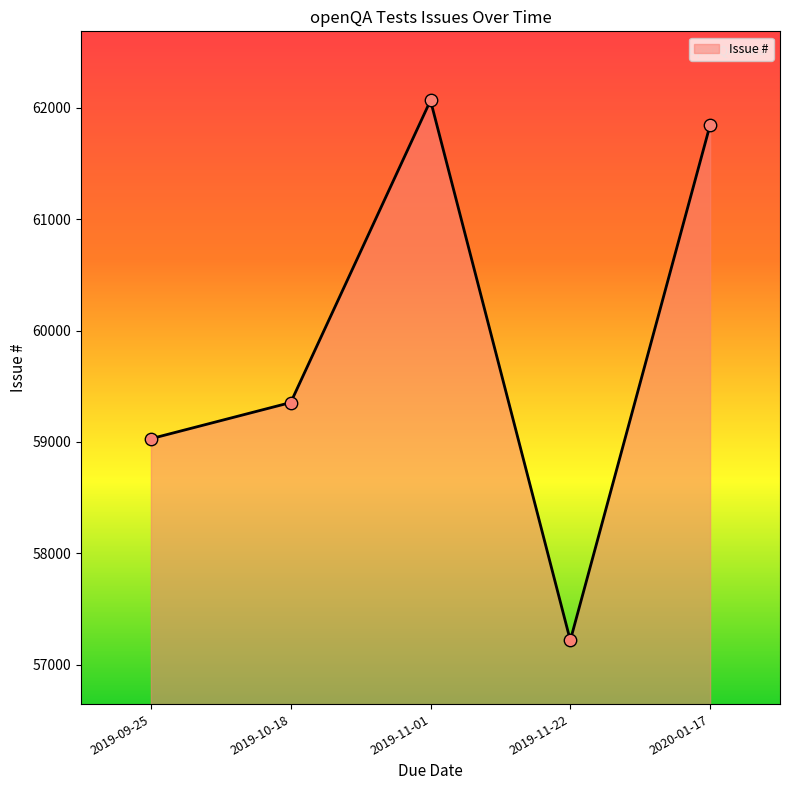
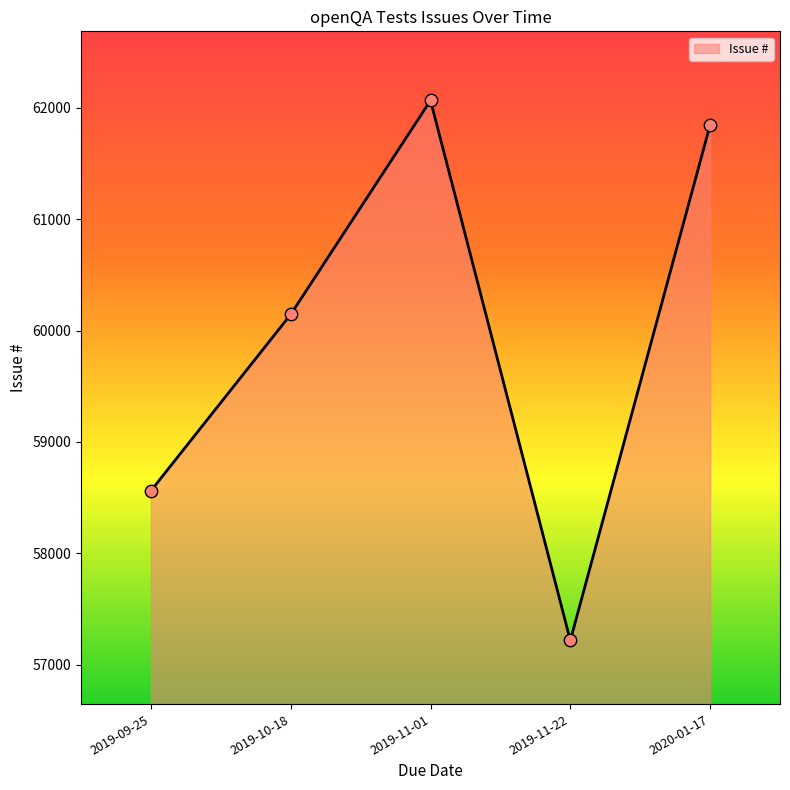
2019-09-25: 59030 -> 58560
2019-10-18: 59350 -> 60150
